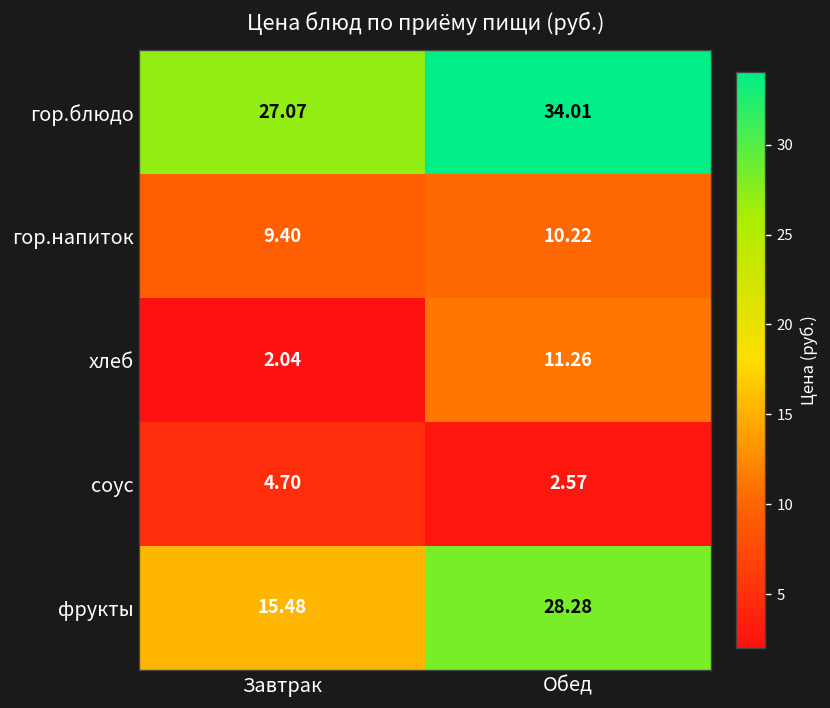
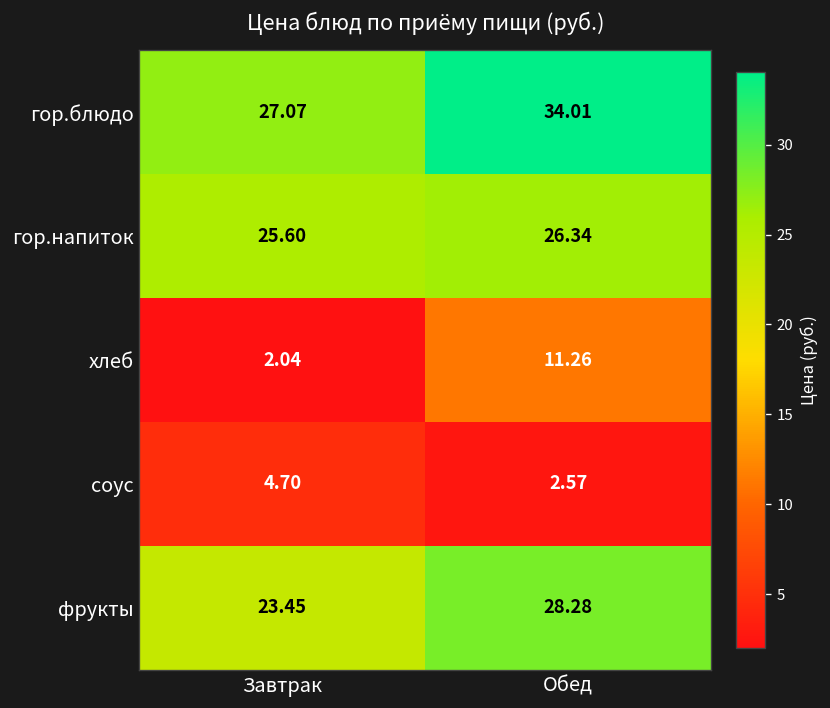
гор.напиток, Завтрак: 9.40 -> 25.60
гор.напиток, Обед: 10.22 -> 26.34
фрукты, Завтрак: 15.48 -> 23.45
